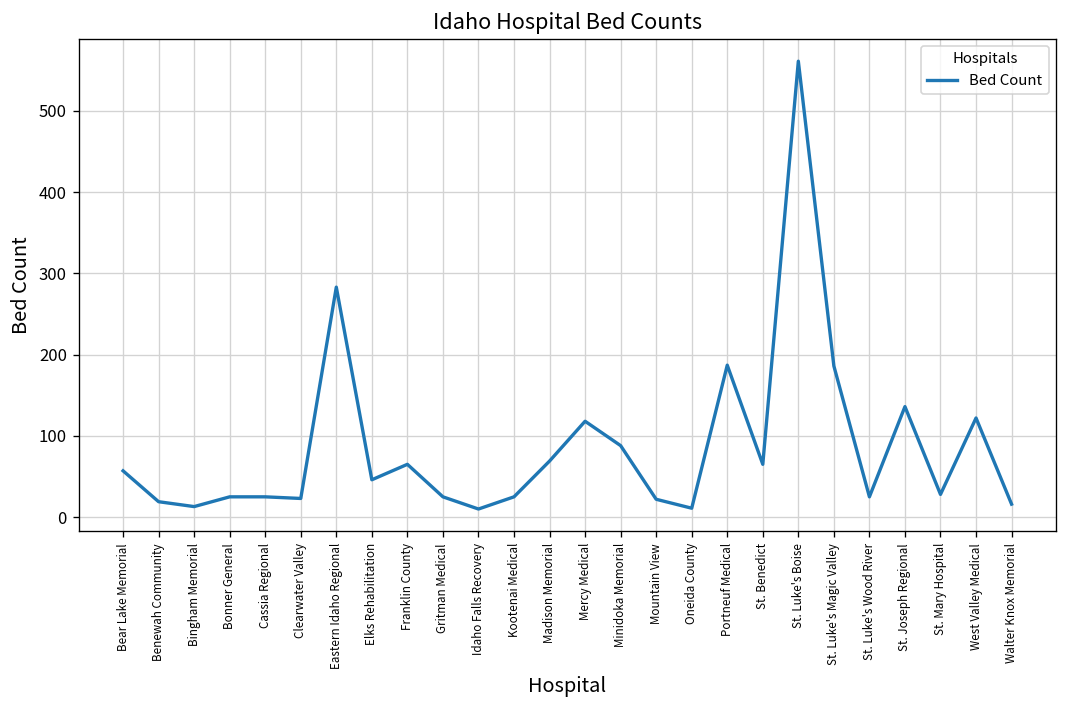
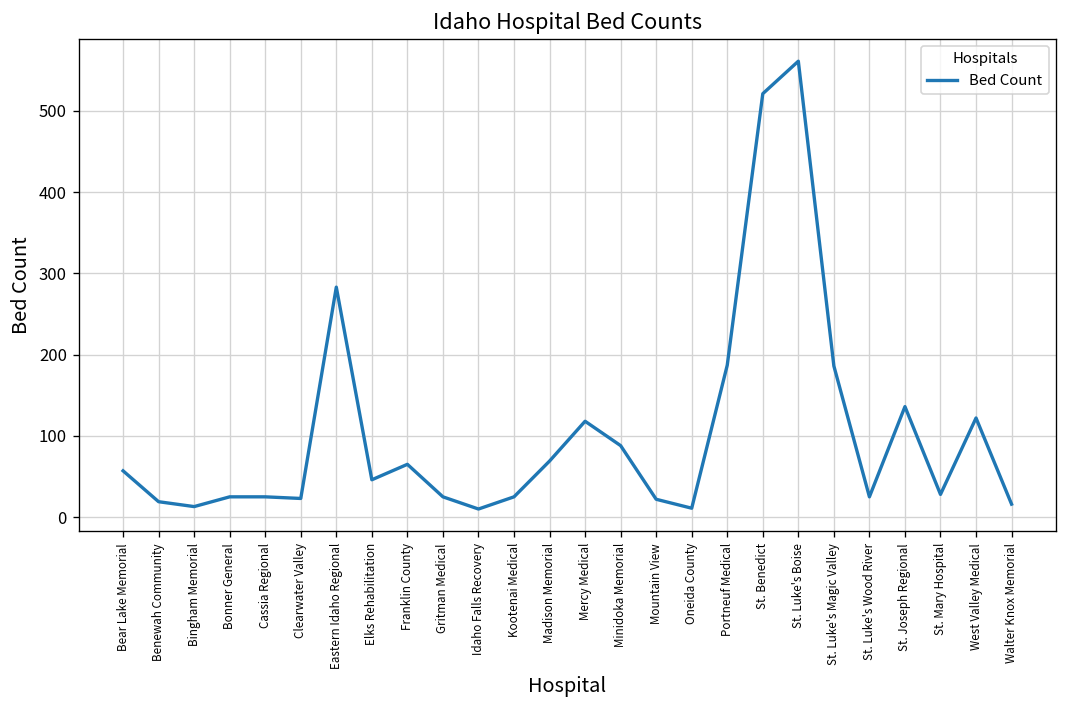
St. Benedict: 70 -> 520
